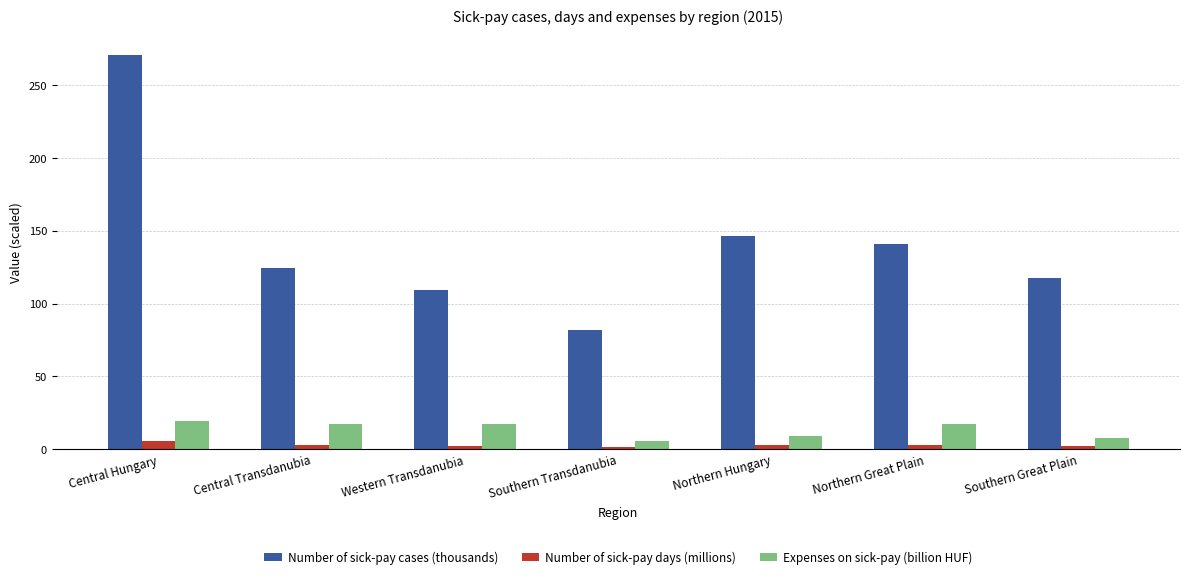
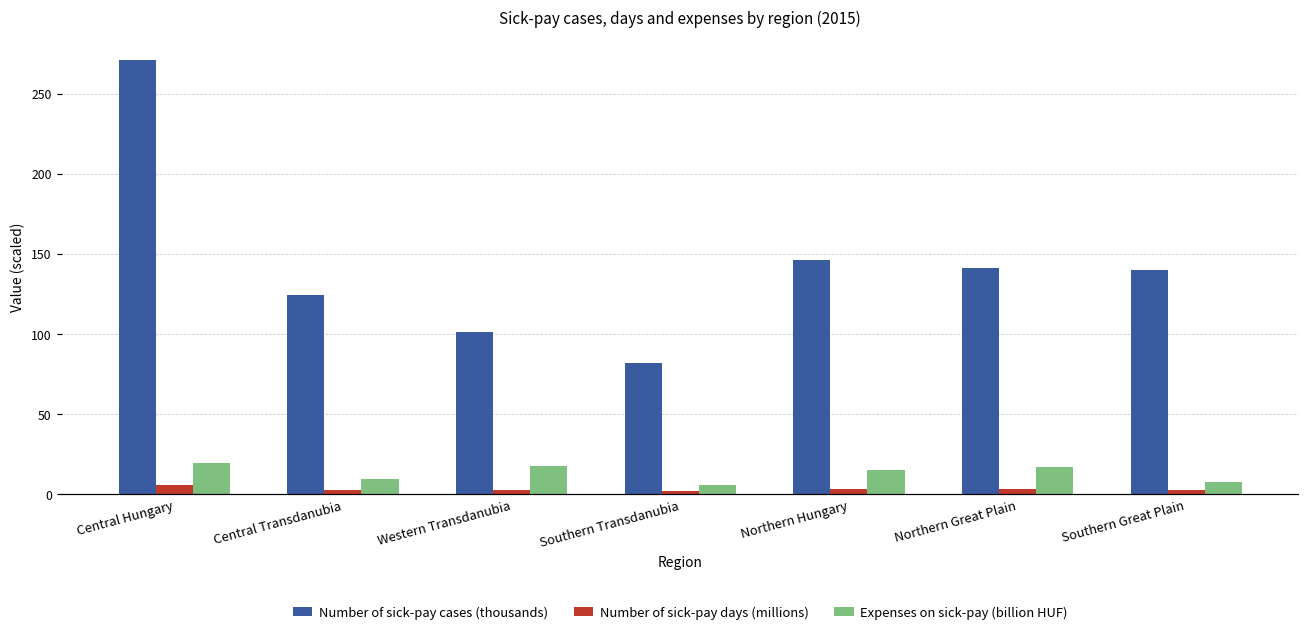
Expenses on sick-pay (billion HUF), Central Transdanubia: 17 -> 9
Number of sick-pay cases (thousands), Western Transdanubia: 109 -> 102
Expenses on sick-pay (billion HUF), Northern Hungary: 9 -> 15
Number of sick-pay cases (thousands), Southern Great Plain: 118 -> 140
